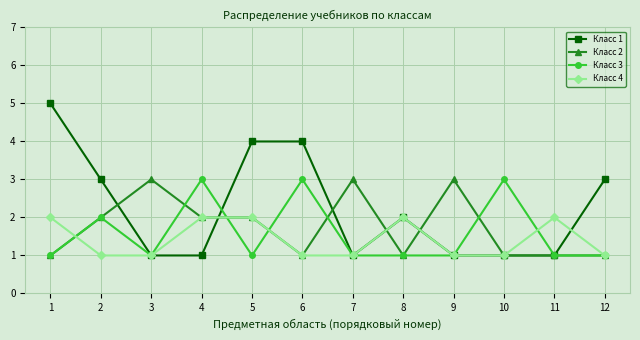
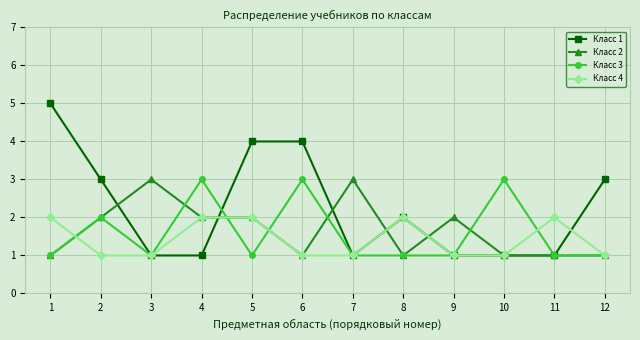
Класс 2, 9: 3 -> 2
